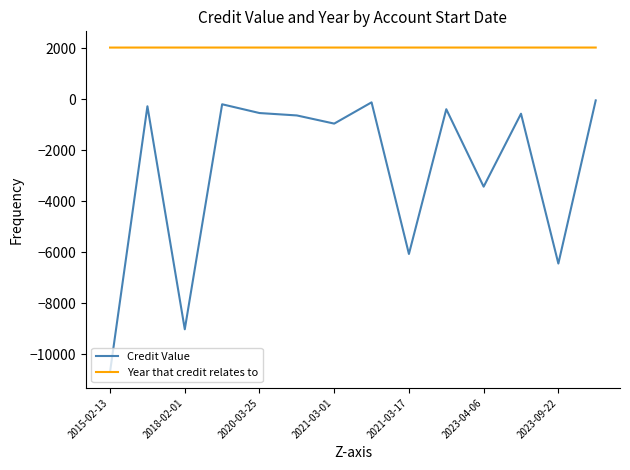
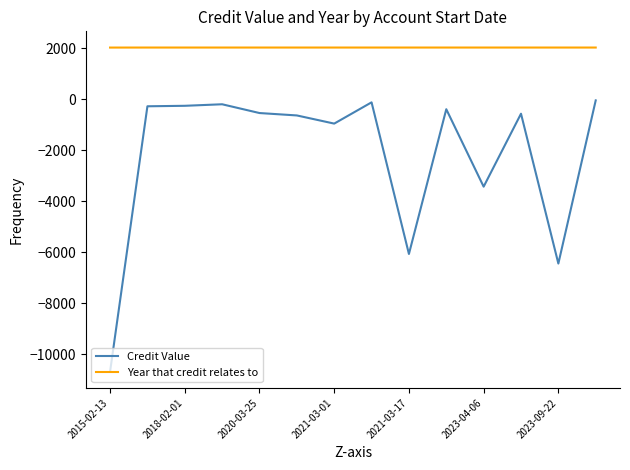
Credit Value, 2018-02-01: -9000 -> -300
